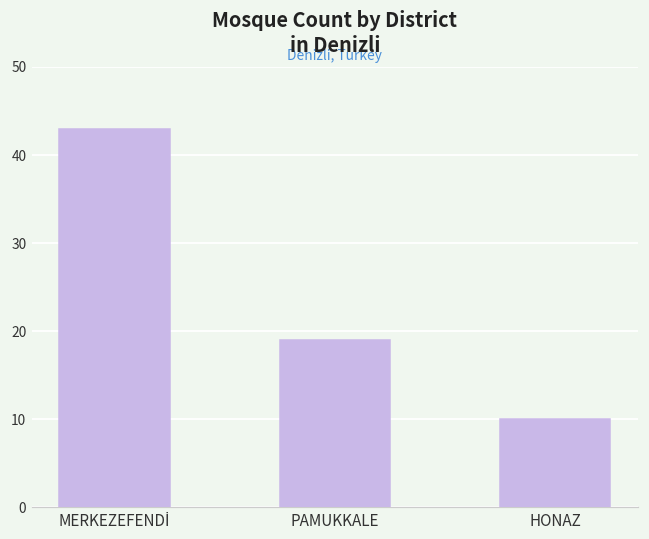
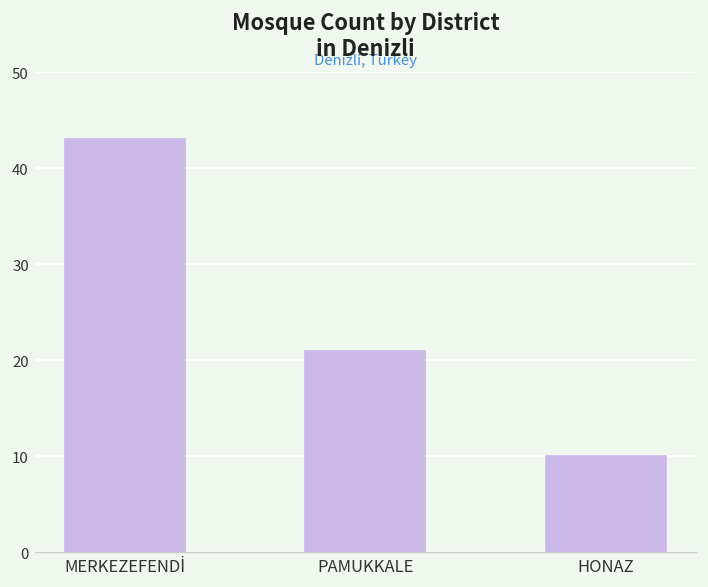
PAMUKKALE: 19 -> 21
